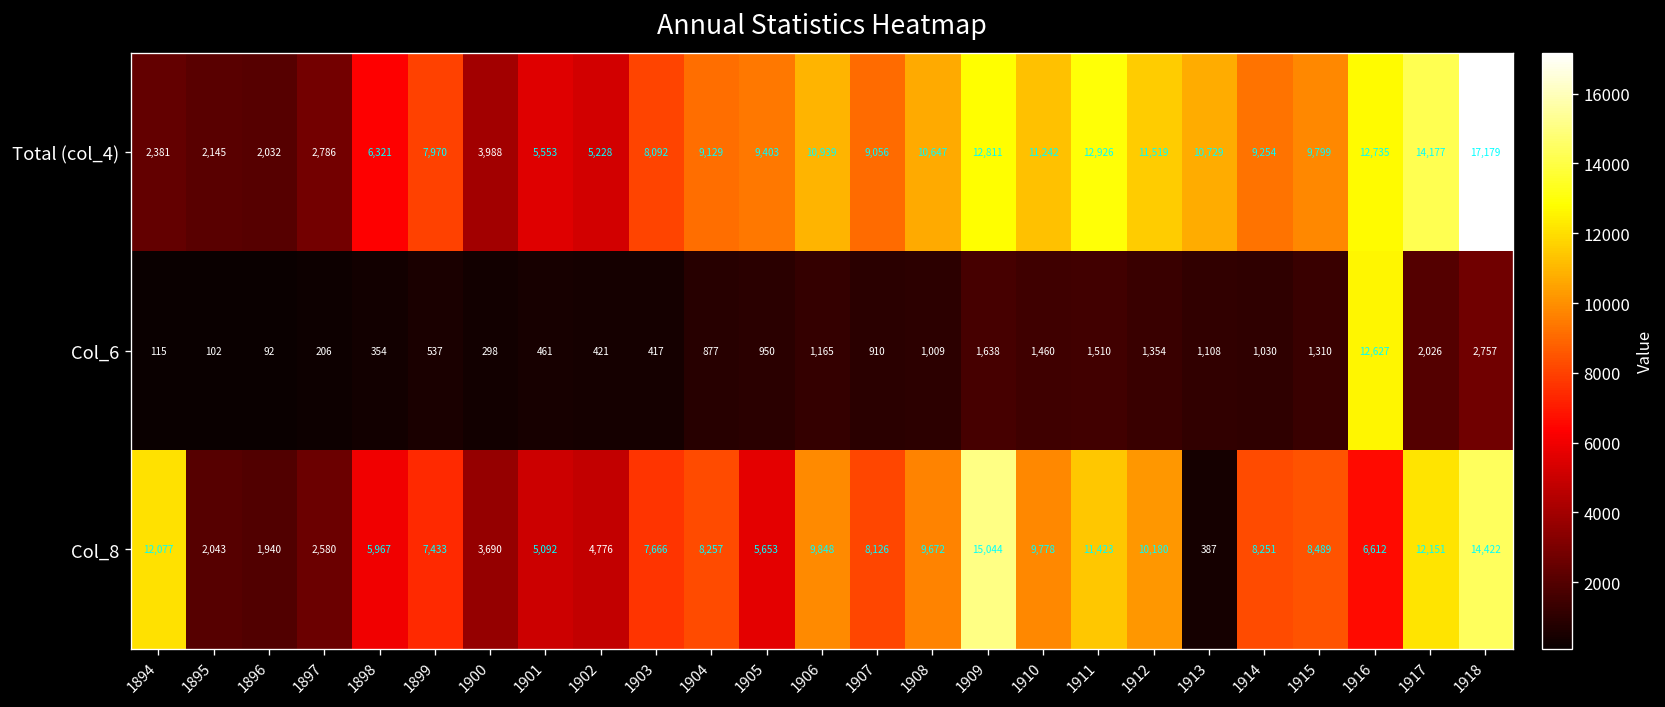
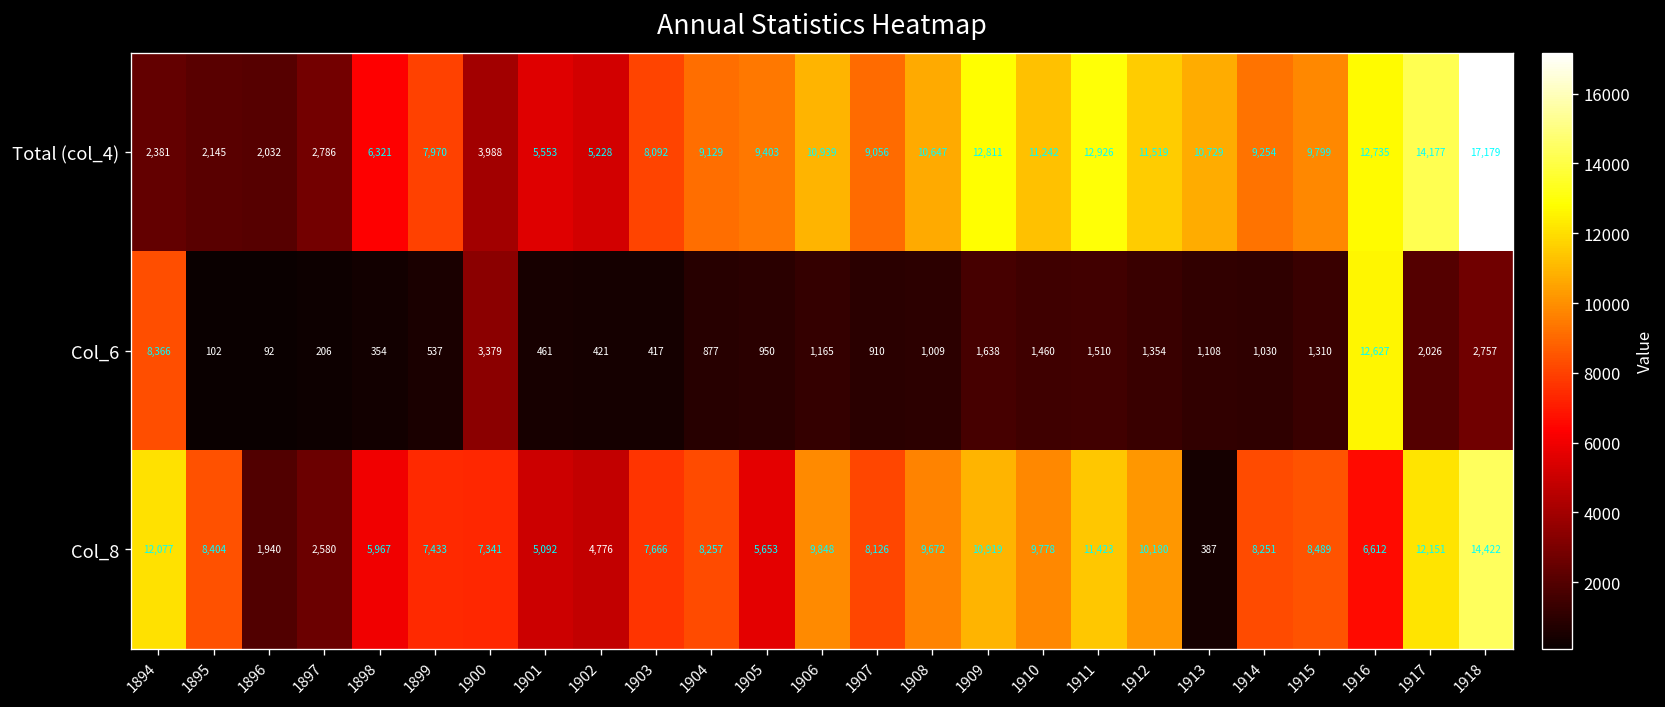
Col_6, 1894: 115 -> 8,366
Col_6, 1900: 298 -> 3,379
Col_8, 1895: 2,043 -> 8,404
Col_8, 1900: 3,690 -> 7,341
Col_8, 1909: 15,044 -> 10,919
